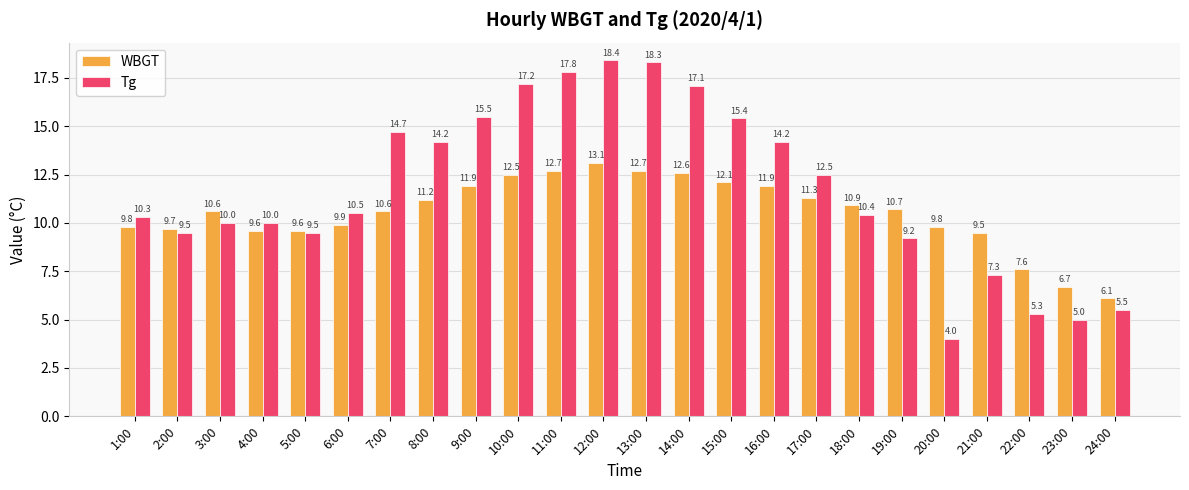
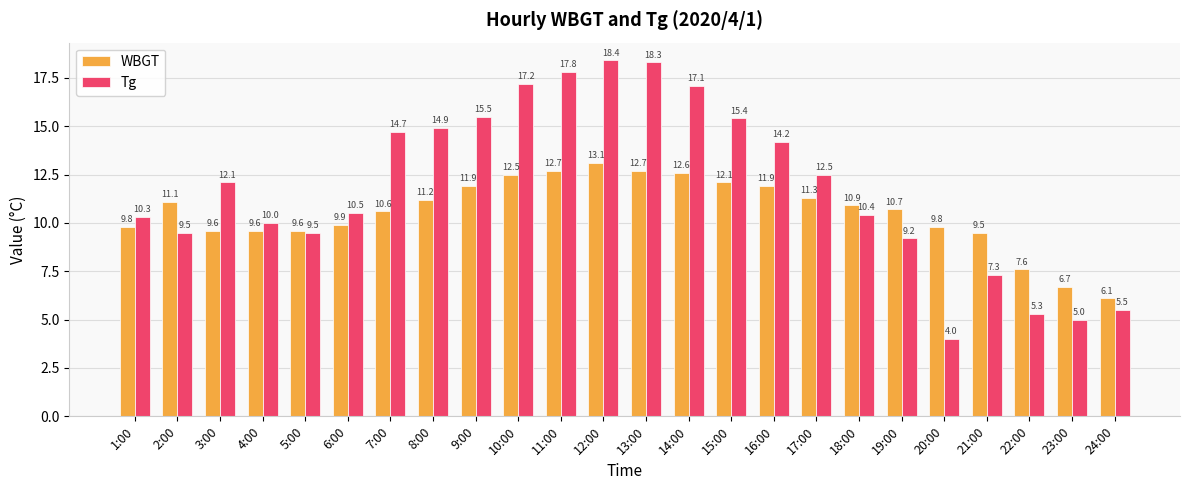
WBGT, 2:00: 9.7 -> 11.1
WBGT, 3:00: 10.6 -> 9.6
Tg, 3:00: 10.0 -> 12.1
Tg, 8:00: 14.2 -> 14.9
